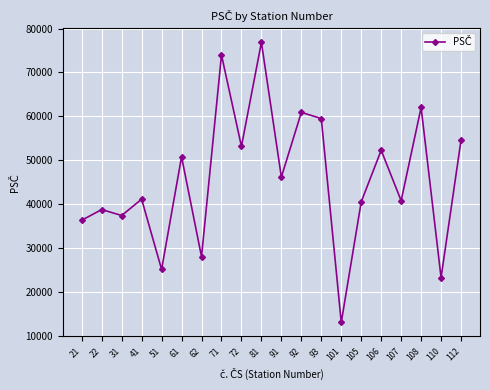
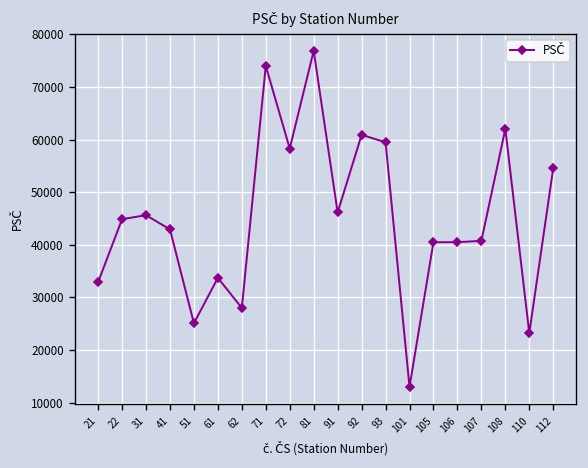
21: 36000 -> 33000
22: 39000 -> 45000
31: 37000 -> 46000
41: 41000 -> 43000
61: 51000 -> 34000
72: 53000 -> 58000
106: 52000 -> 41000
